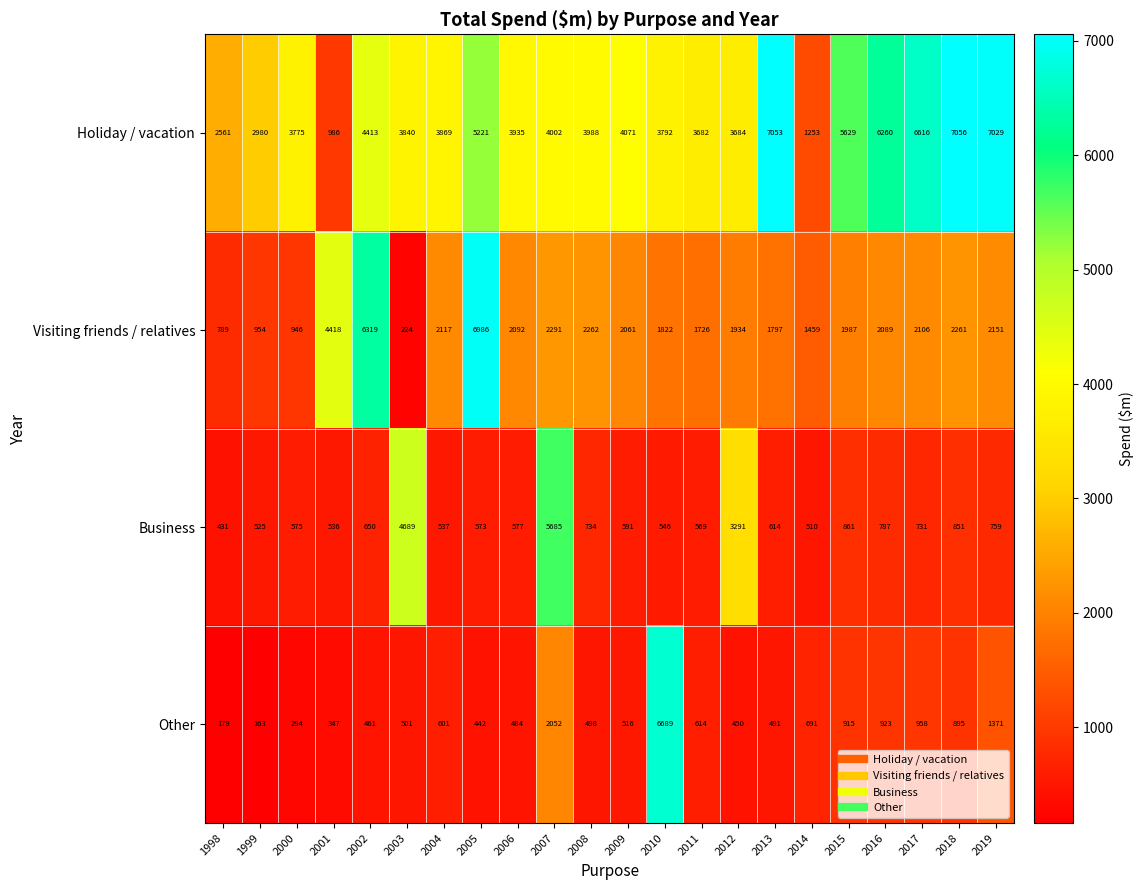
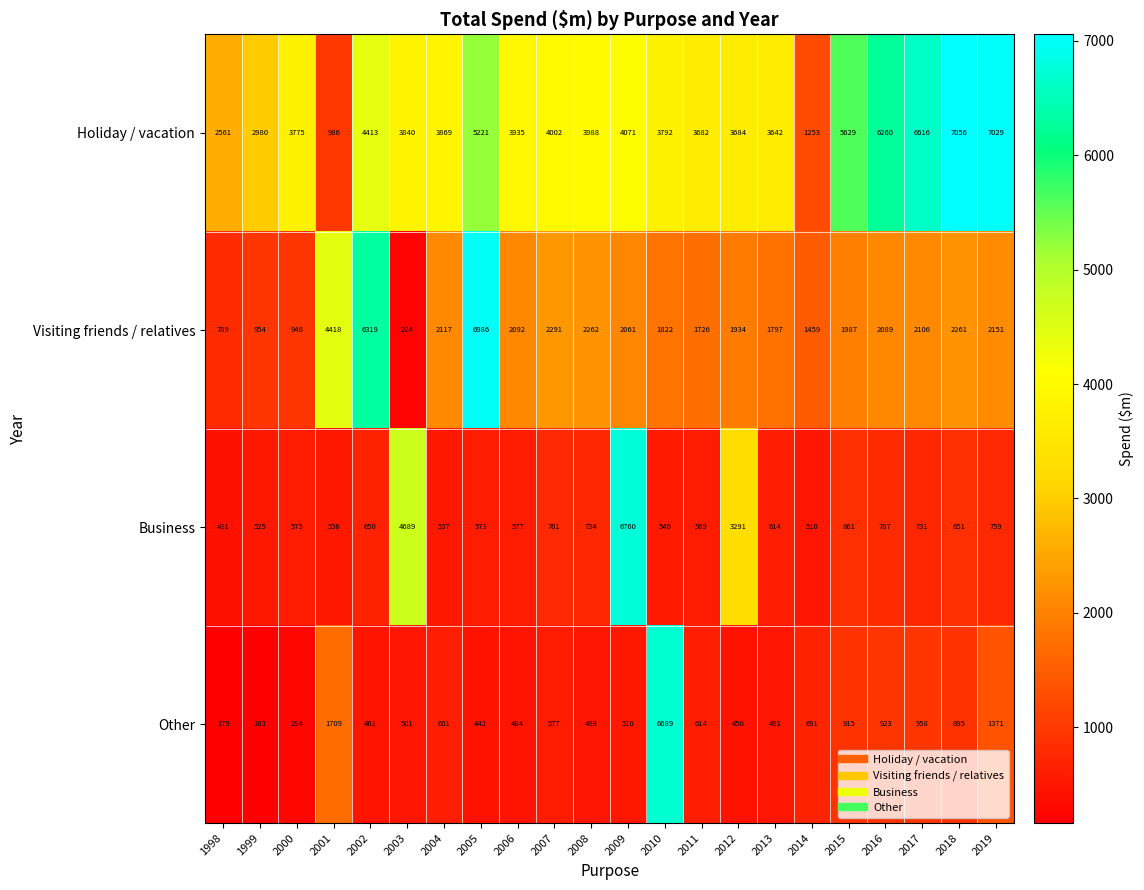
Holiday / vacation, 2013: 7053 -> 3642
Business, 2007: 5685 -> 761
Business, 2009: 591 -> 6760
Other, 2001: 347 -> 1709
Other, 2007: 2052 -> 577
